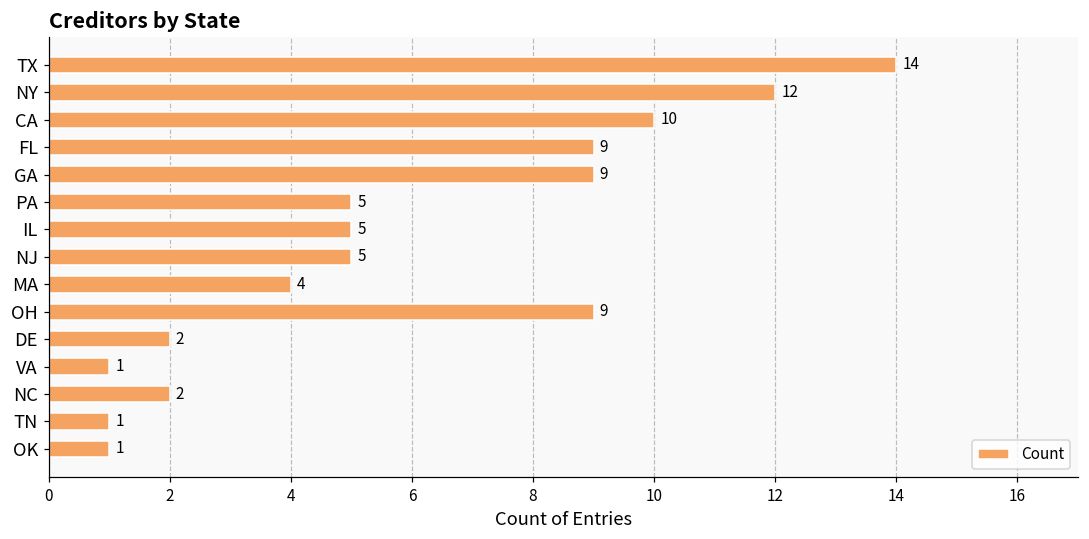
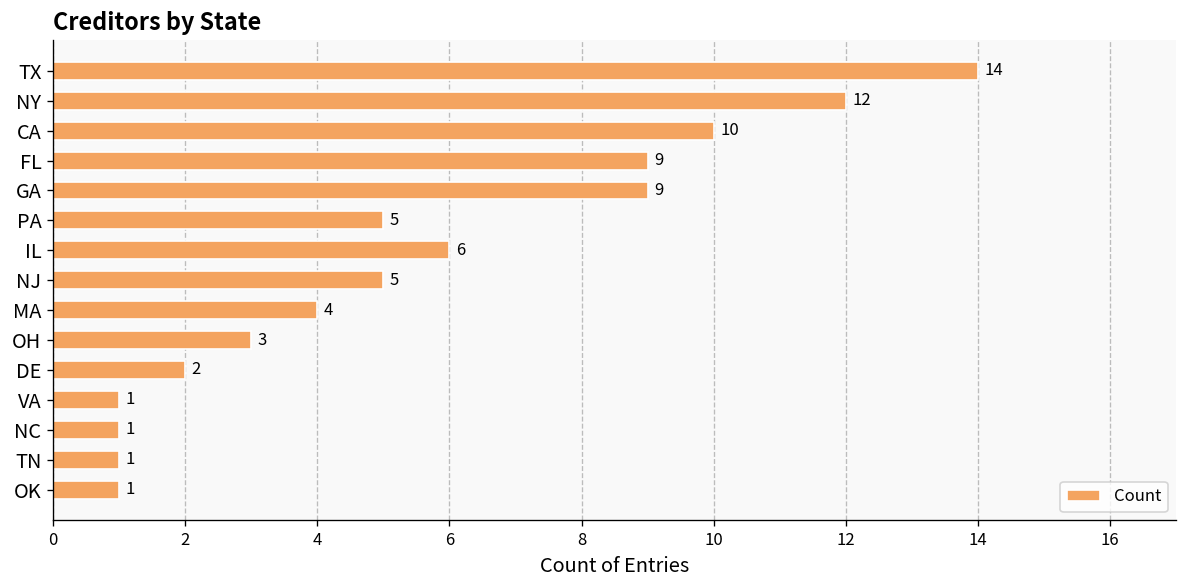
IL: 5 -> 6
OH: 9 -> 3
NC: 2 -> 1
